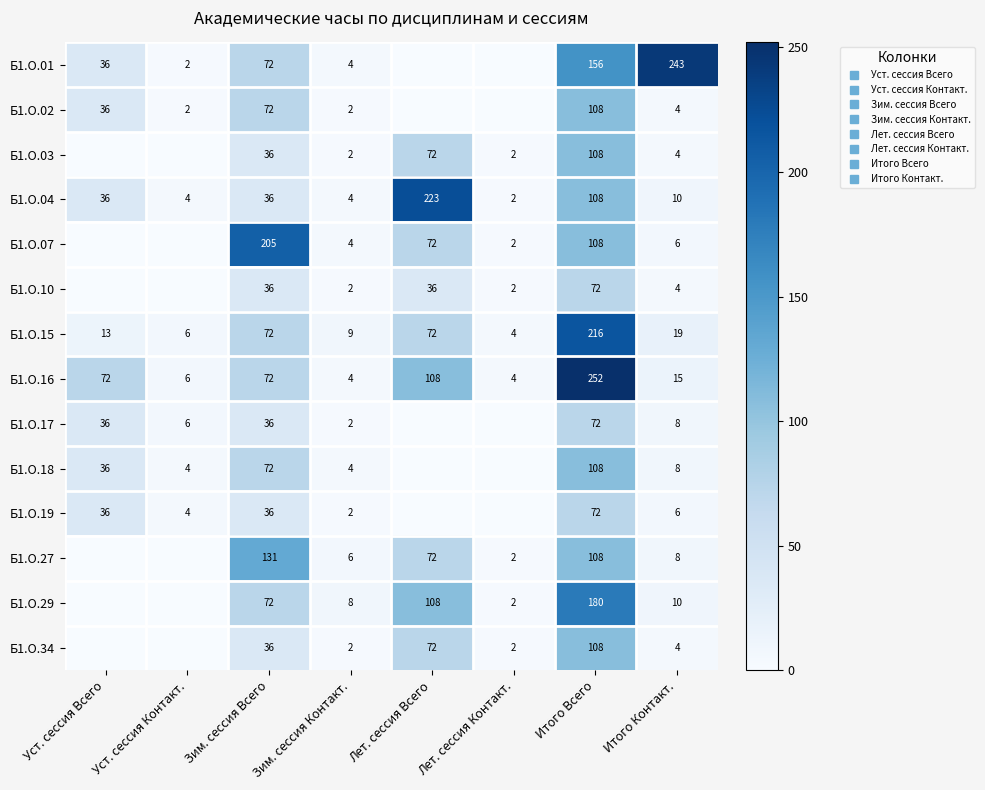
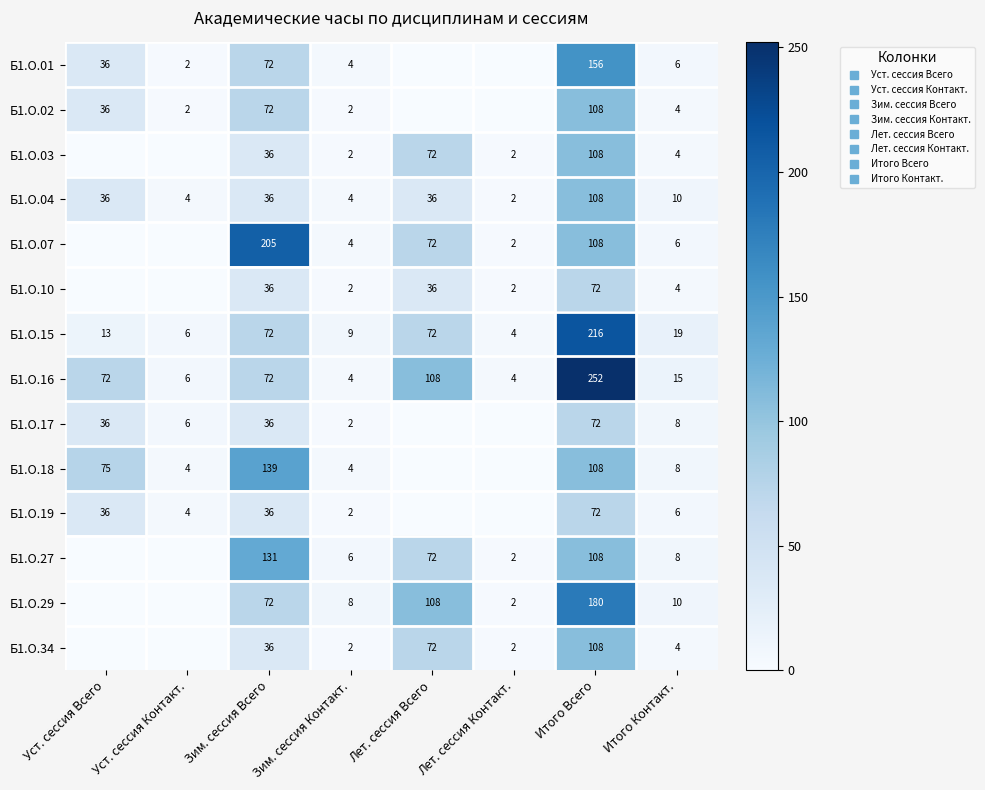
Б1.О.01, Итого Контакт.: 243 -> 6
Б1.О.04, Лет. сессия Всего: 223 -> 36
Б1.О.18, Уст. сессия Всего: 36 -> 75
Б1.О.18, Зим. сессия Всего: 72 -> 139
